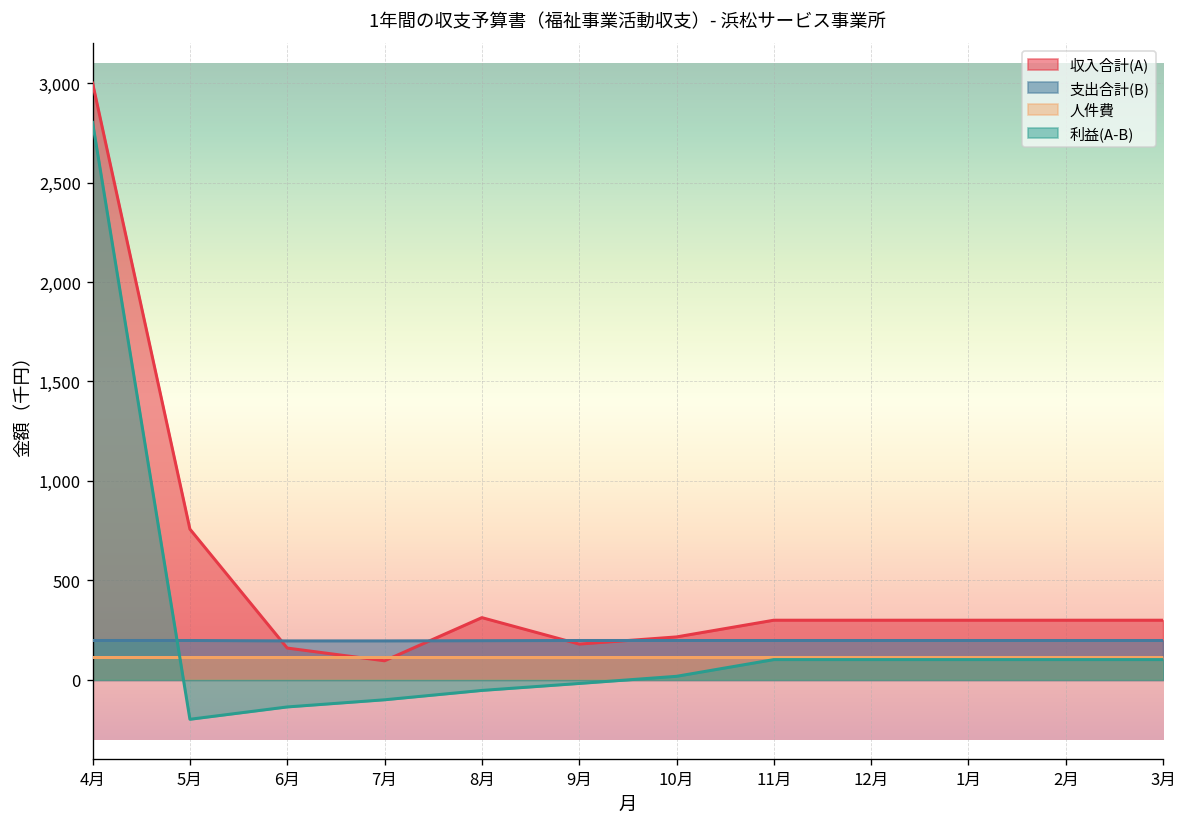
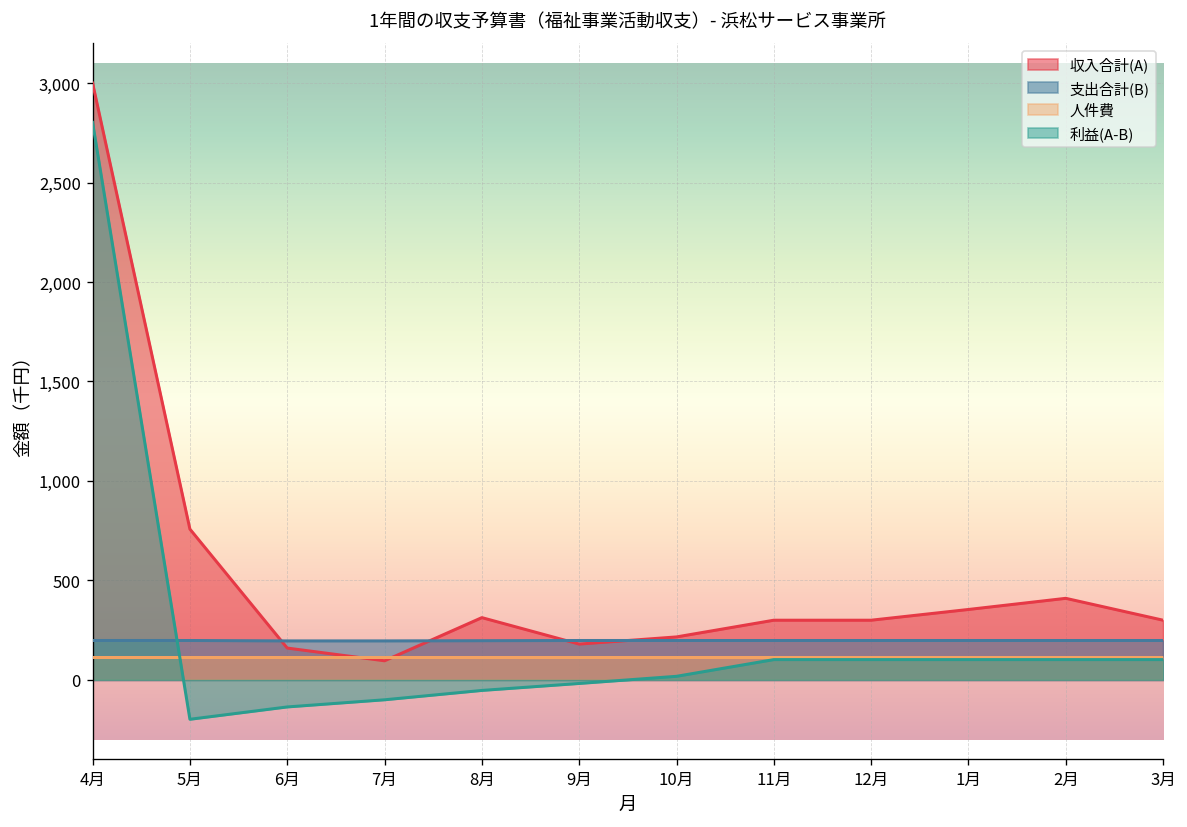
収入合計(A), 1月: 300 -> 350
収入合計(A), 2月: 300 -> 410
